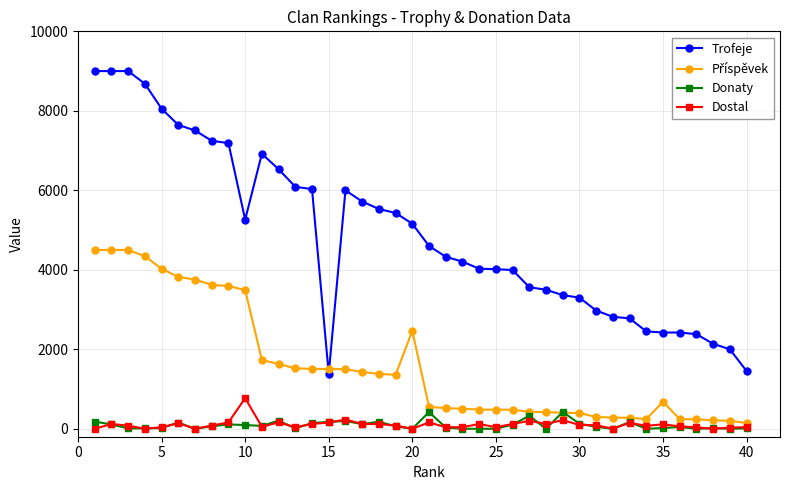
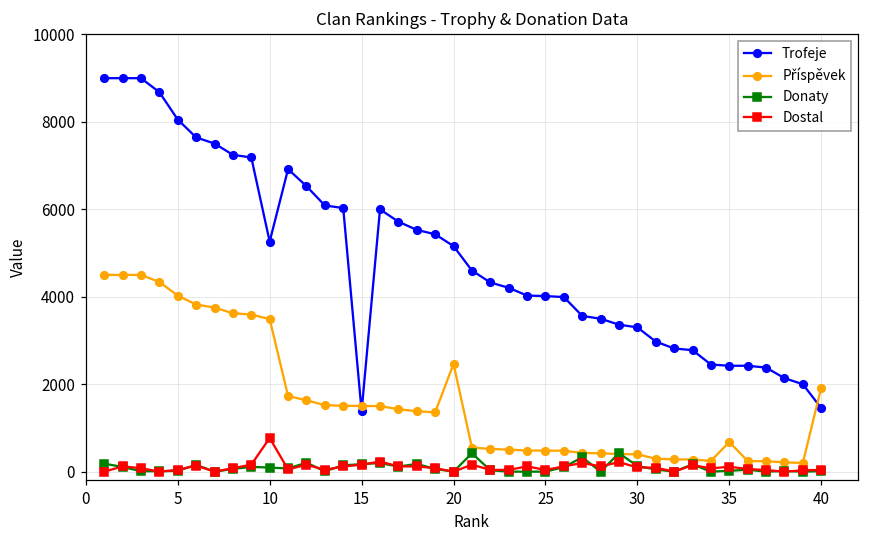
Příspěvek, 40: 100 -> 1900
